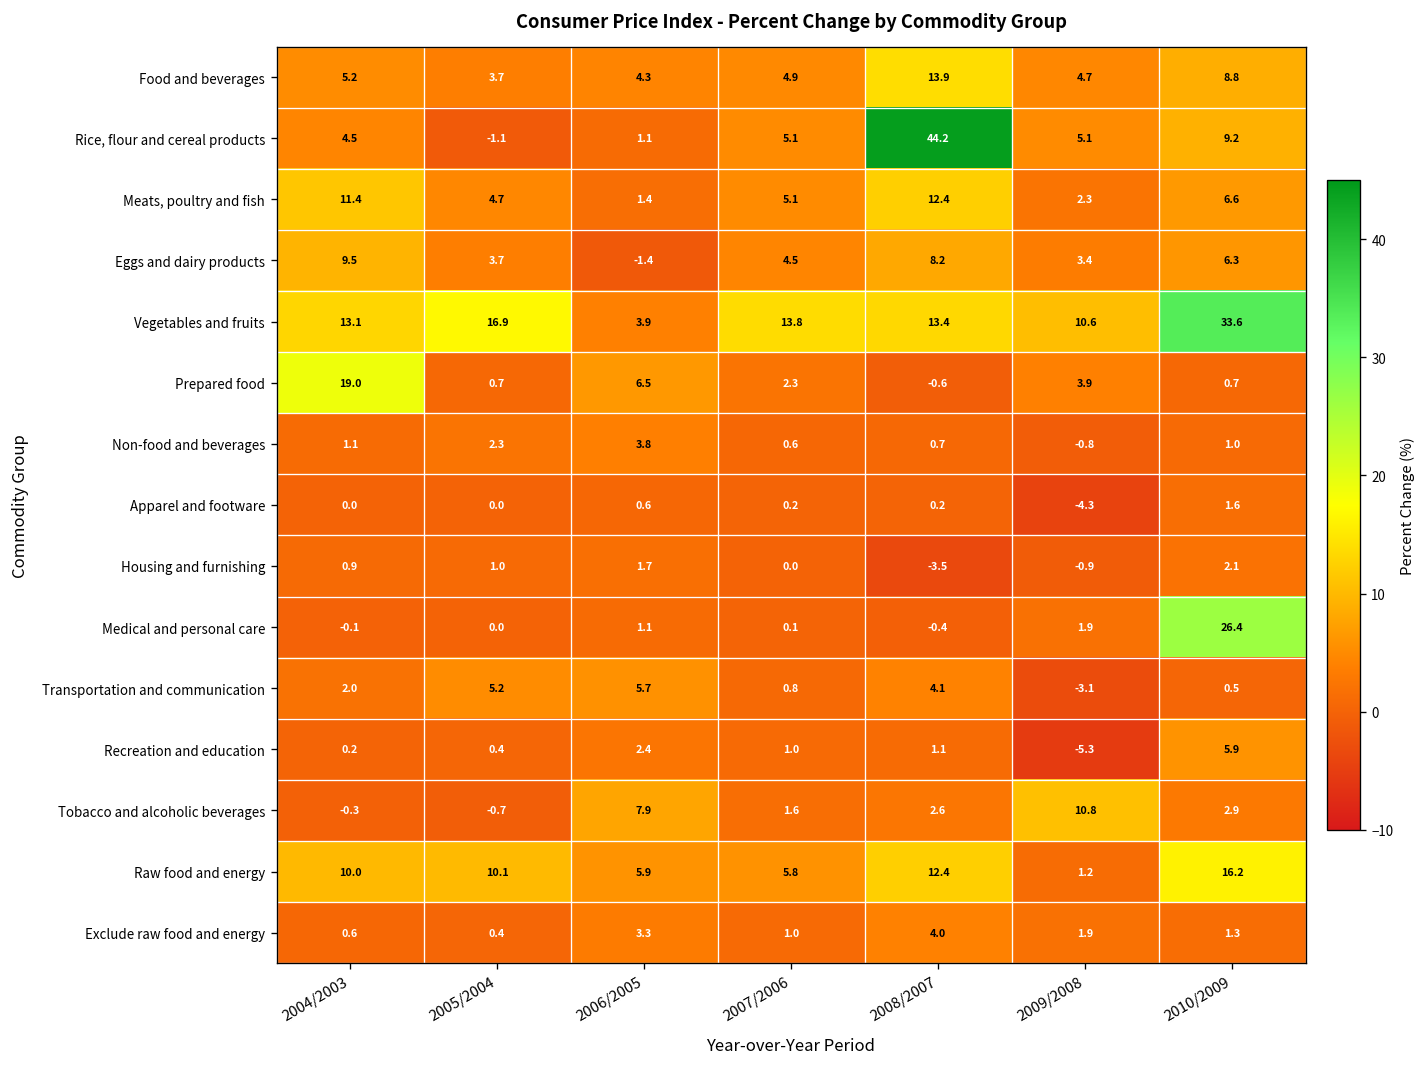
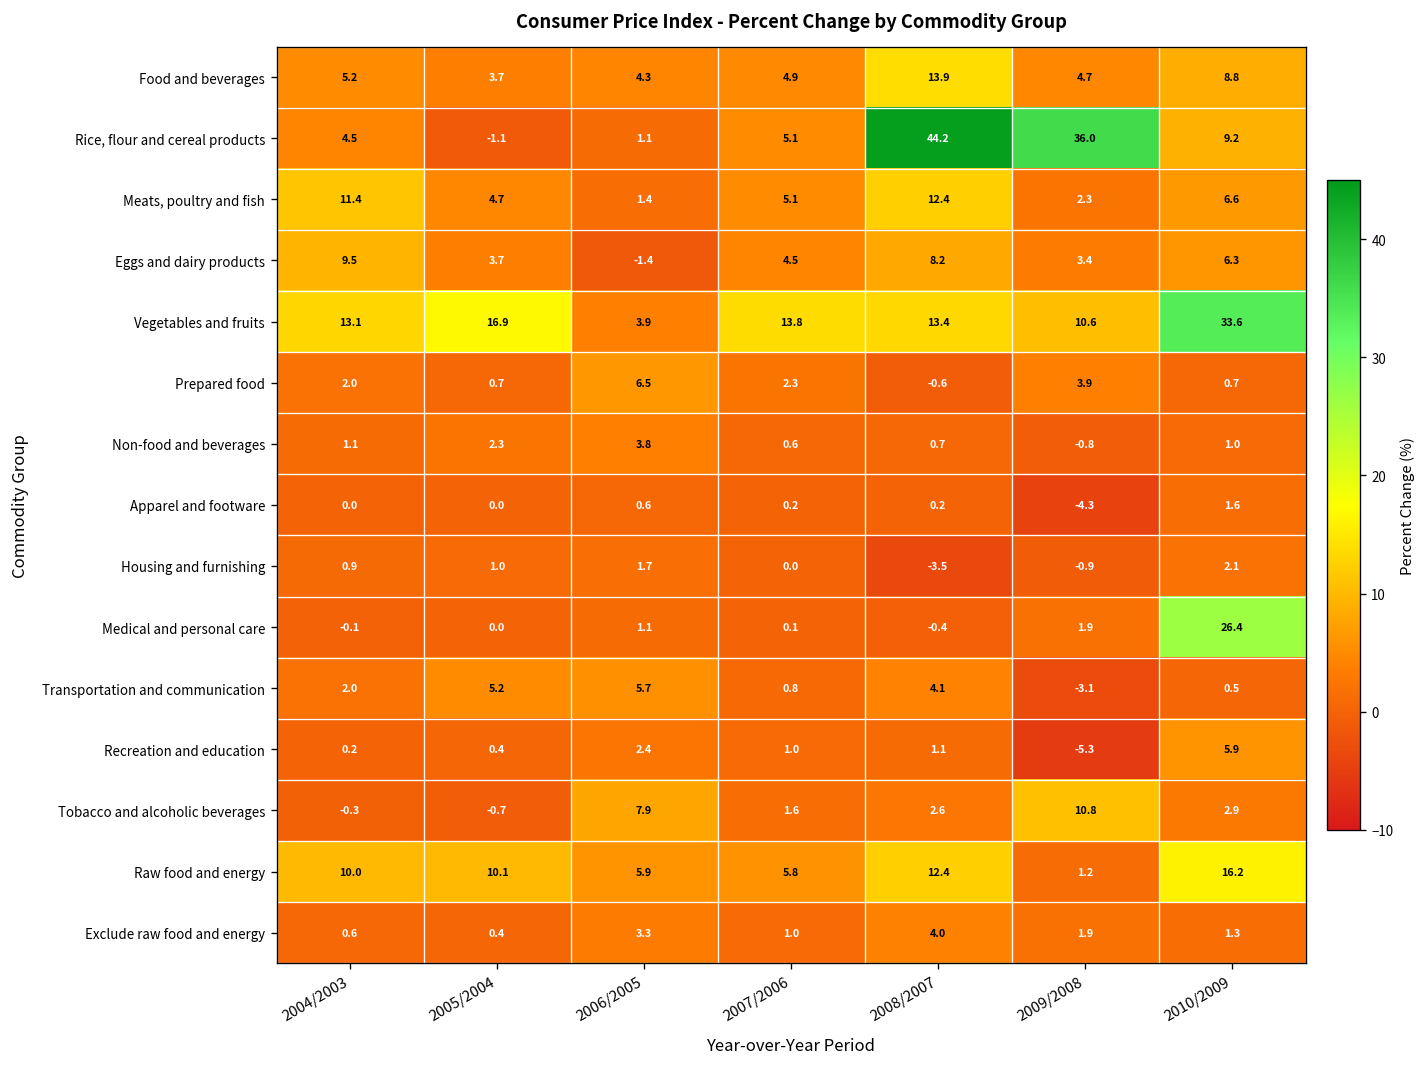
Rice, flour and cereal products, 2009/2008: 5.1 -> 36.0
Prepared food, 2004/2003: 19.0 -> 2.0
